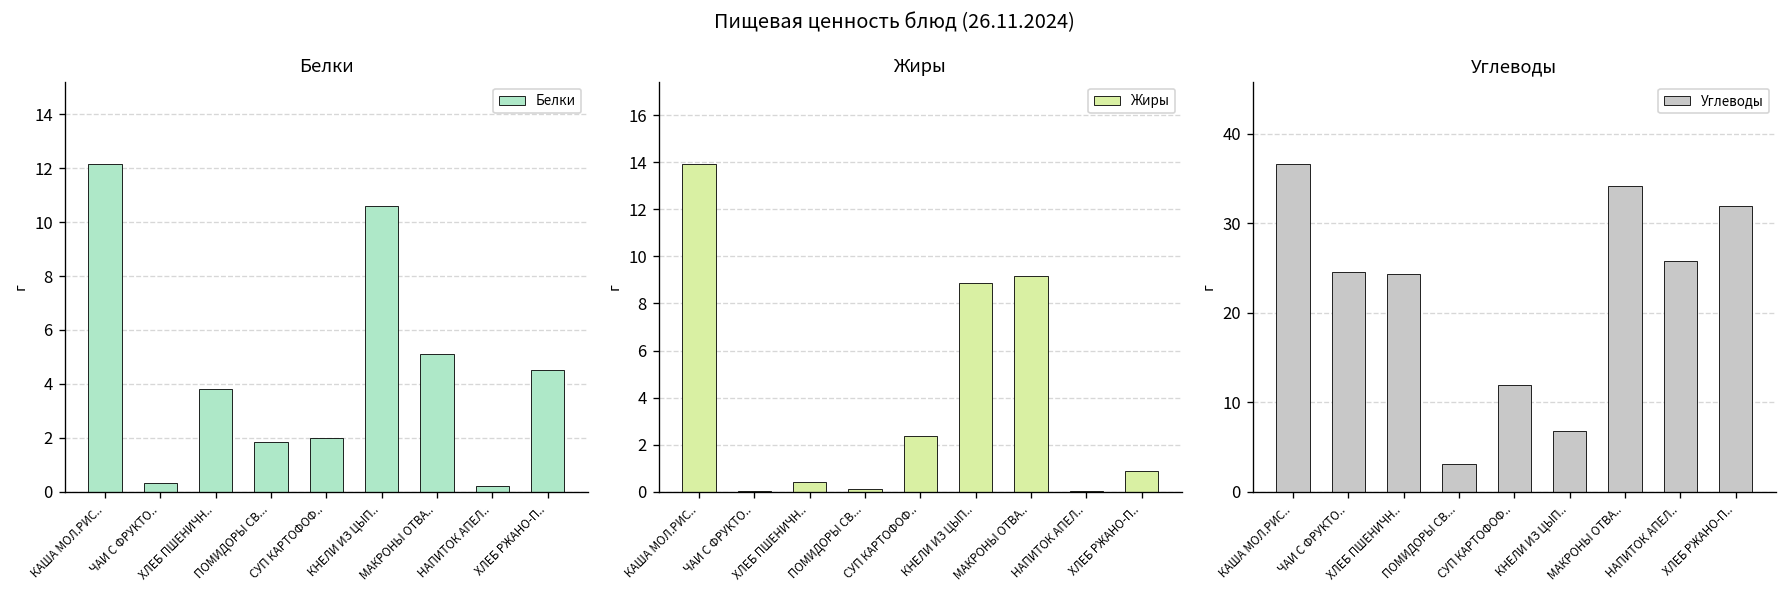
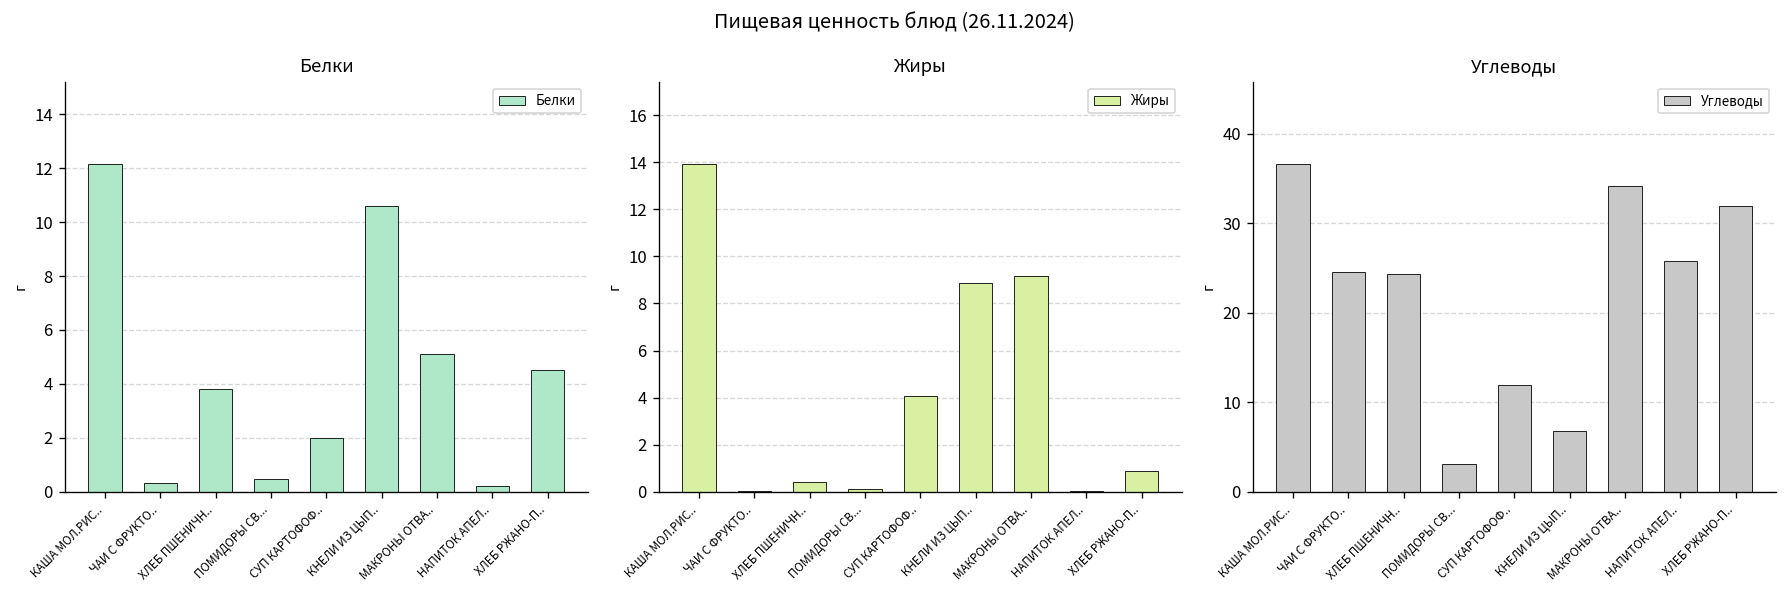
Белки, ПОМИДОРЫ СВ...: 1.9 -> 0.5
Жиры, СУП КАРТОФОФ..: 2.4 -> 4.1
